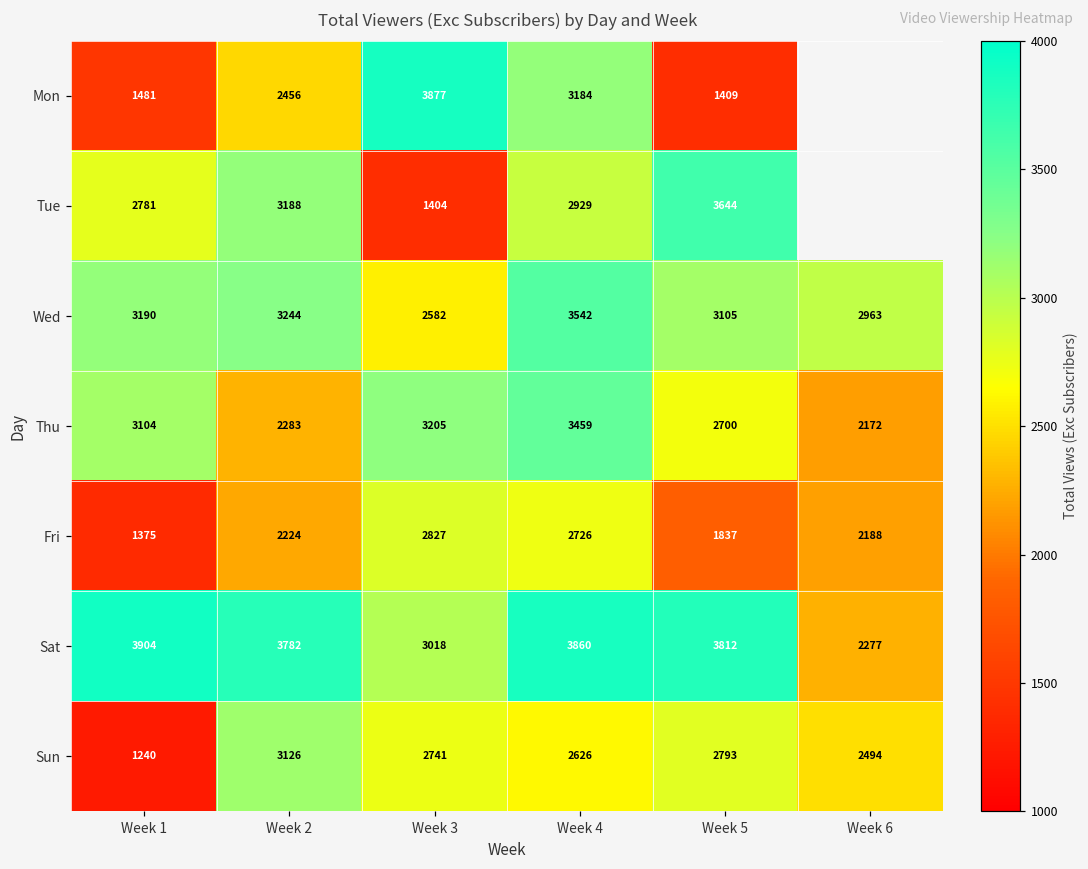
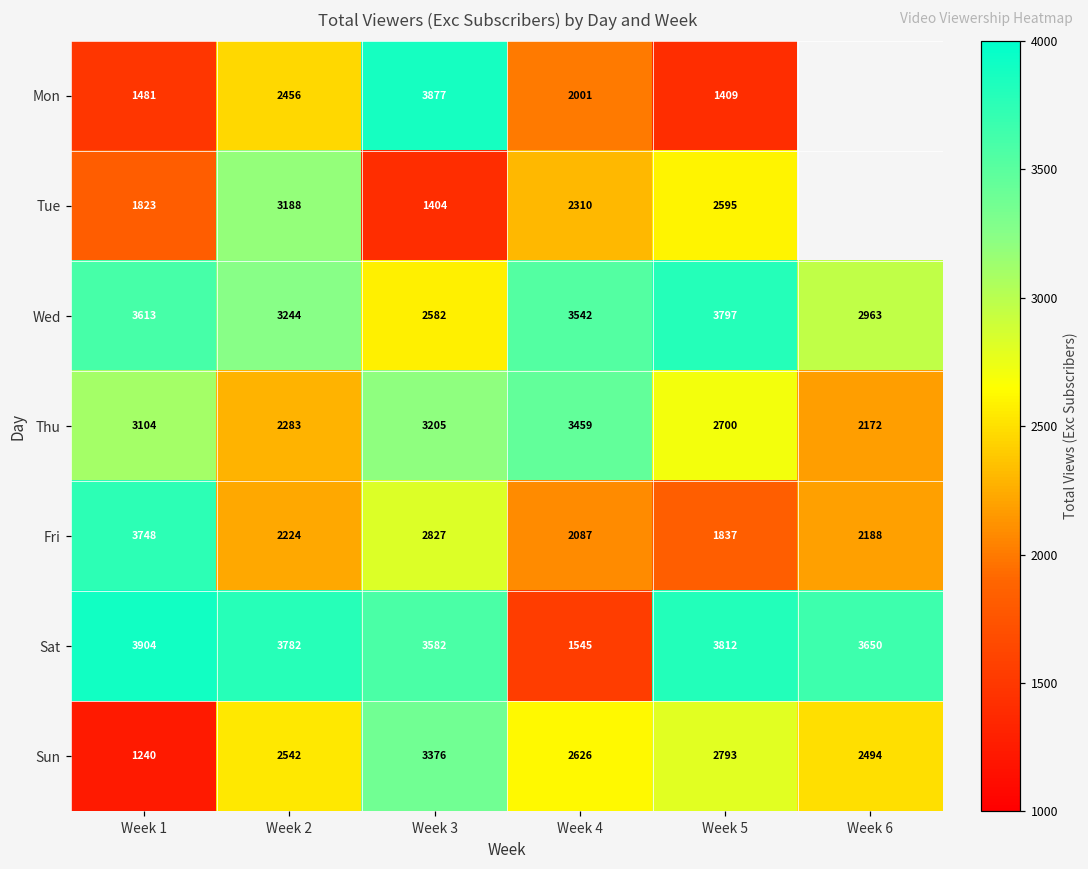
Mon, Week 4: 3184 -> 2001
Tue, Week 1: 2781 -> 1823
Tue, Week 4: 2929 -> 2310
Tue, Week 5: 3644 -> 2595
Wed, Week 1: 3190 -> 3613
Wed, Week 5: 3105 -> 3797
Fri, Week 1: 1375 -> 3748
Fri, Week 4: 2726 -> 2087
Sat, Week 3: 3018 -> 3582
Sat, Week 4: 3860 -> 1545
Sat, Week 6: 2277 -> 3650
Sun, Week 2: 3126 -> 2542
Sun, Week 3: 2741 -> 3376
